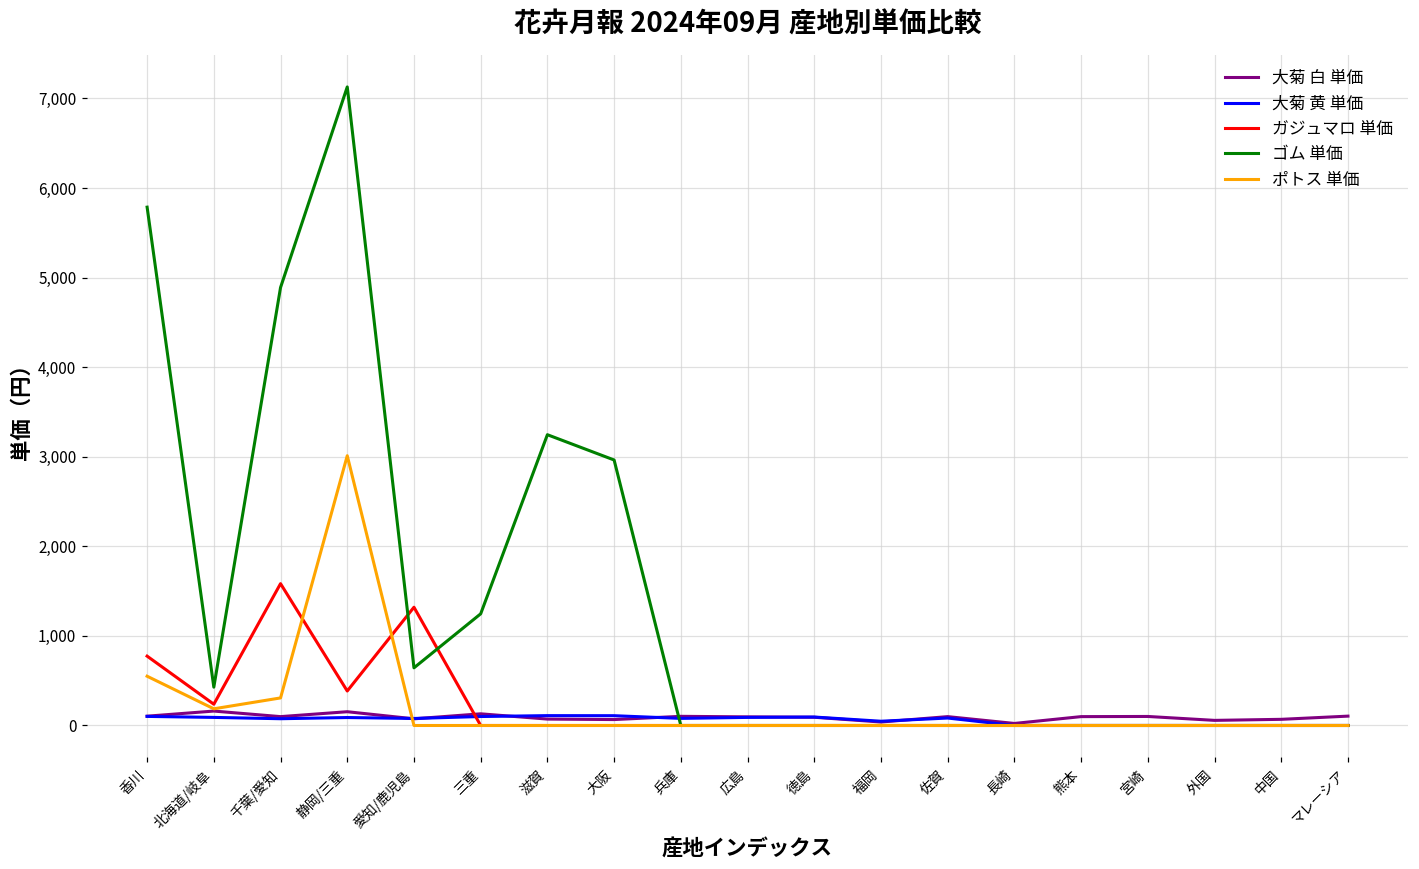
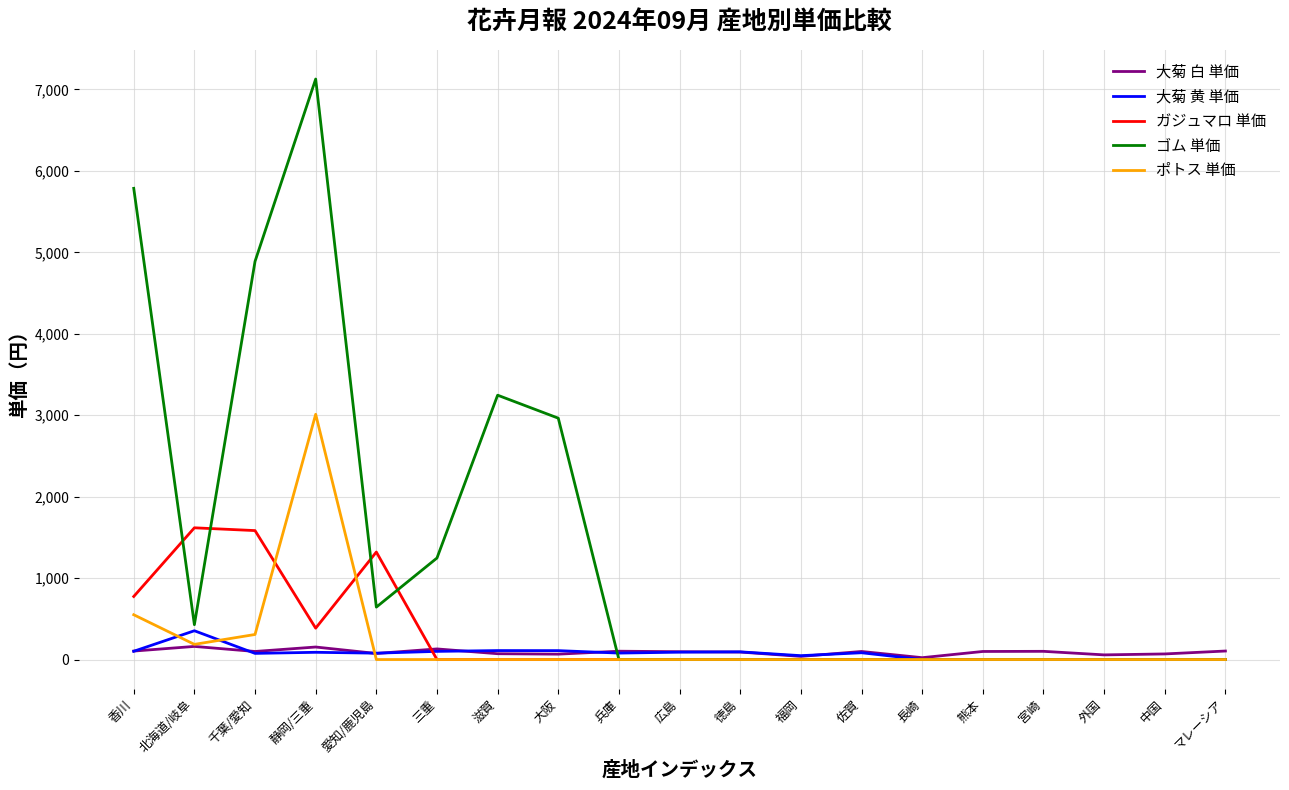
大菊 黄 単価, 北海道/岐阜: 100 -> 400
ガジュマロ 単価, 北海道/岐阜: 200 -> 1,600
